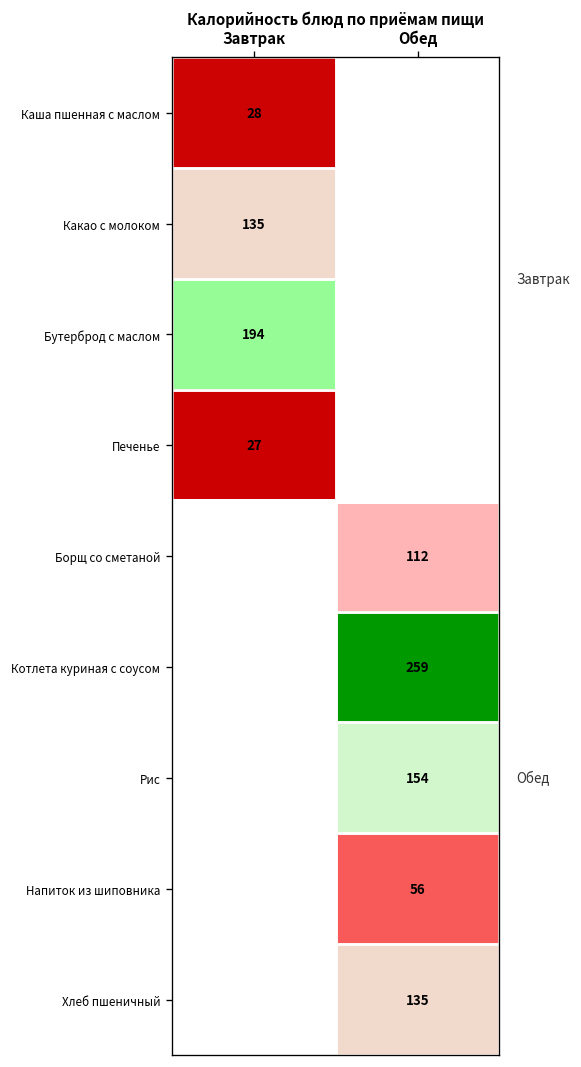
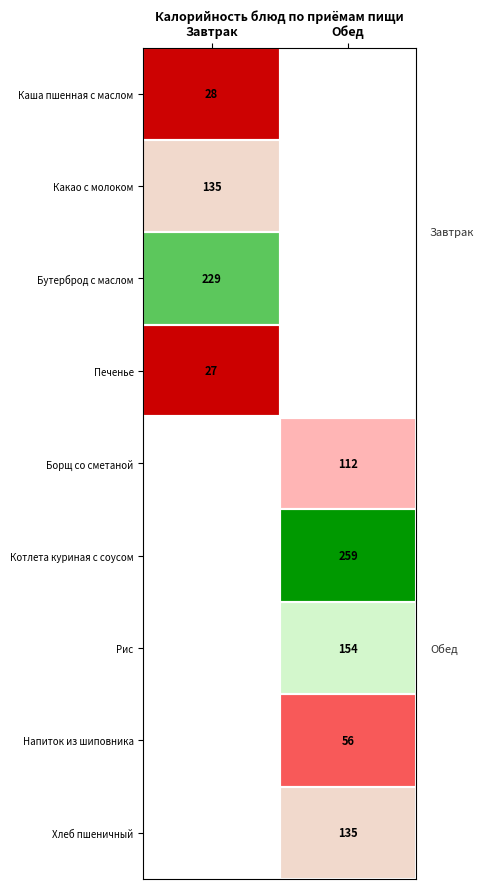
Бутерброд с маслом, Завтрак: 194 -> 229
